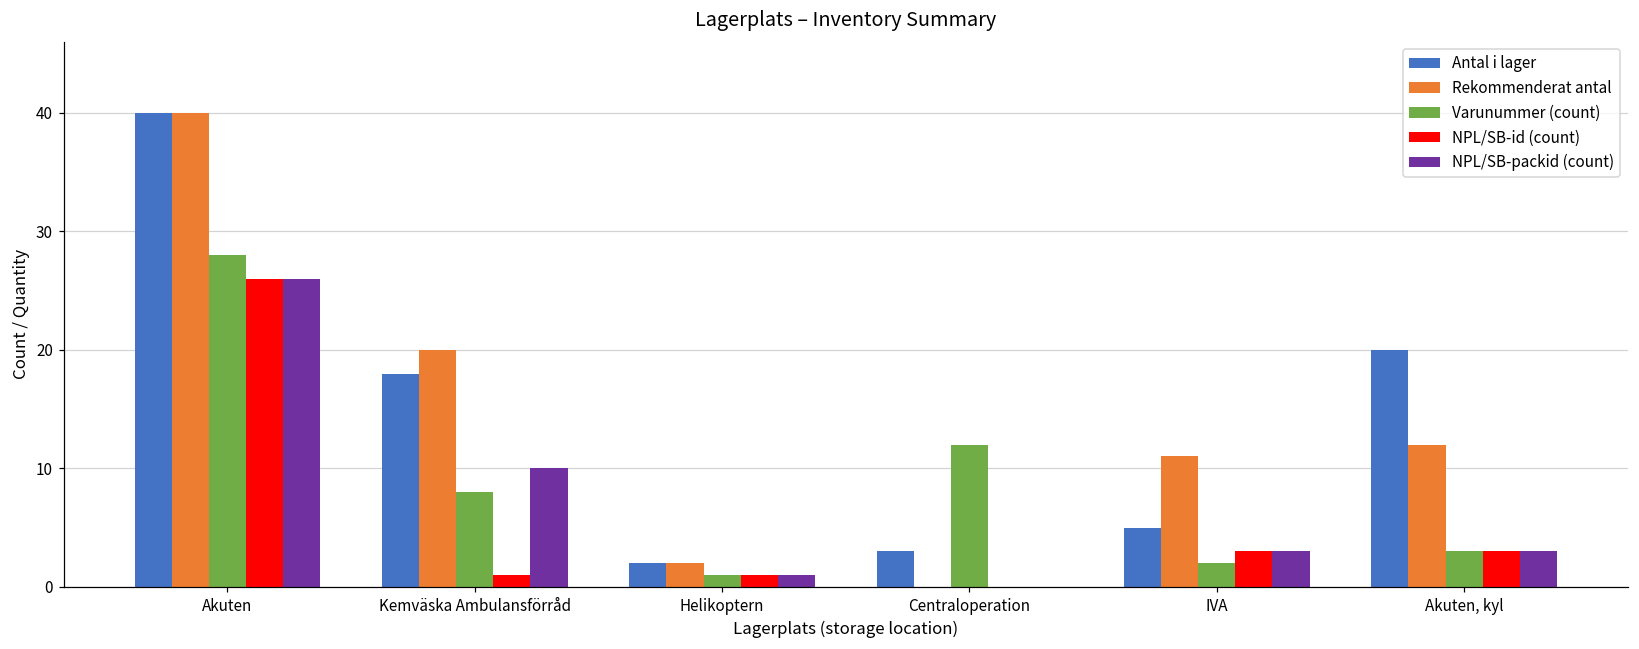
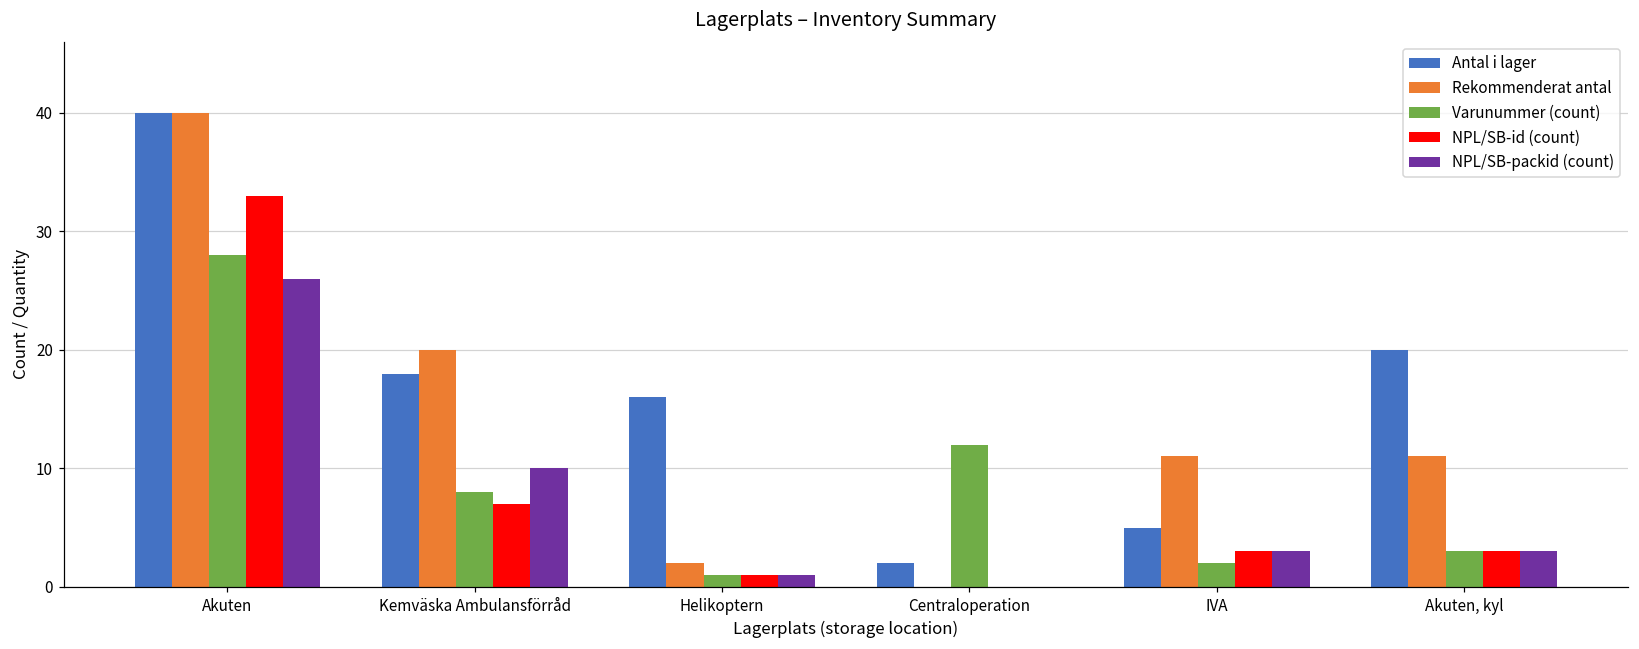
NPL/SB-id (count), Akuten: 26 -> 33
NPL/SB-id (count), Kemväska Ambulansförråd: 1 -> 7
Antal i lager, Helikoptern: 2 -> 16
Antal i lager, Centraloperation: 3 -> 2
Rekommenderat antal, Akuten, kyl: 12 -> 11
